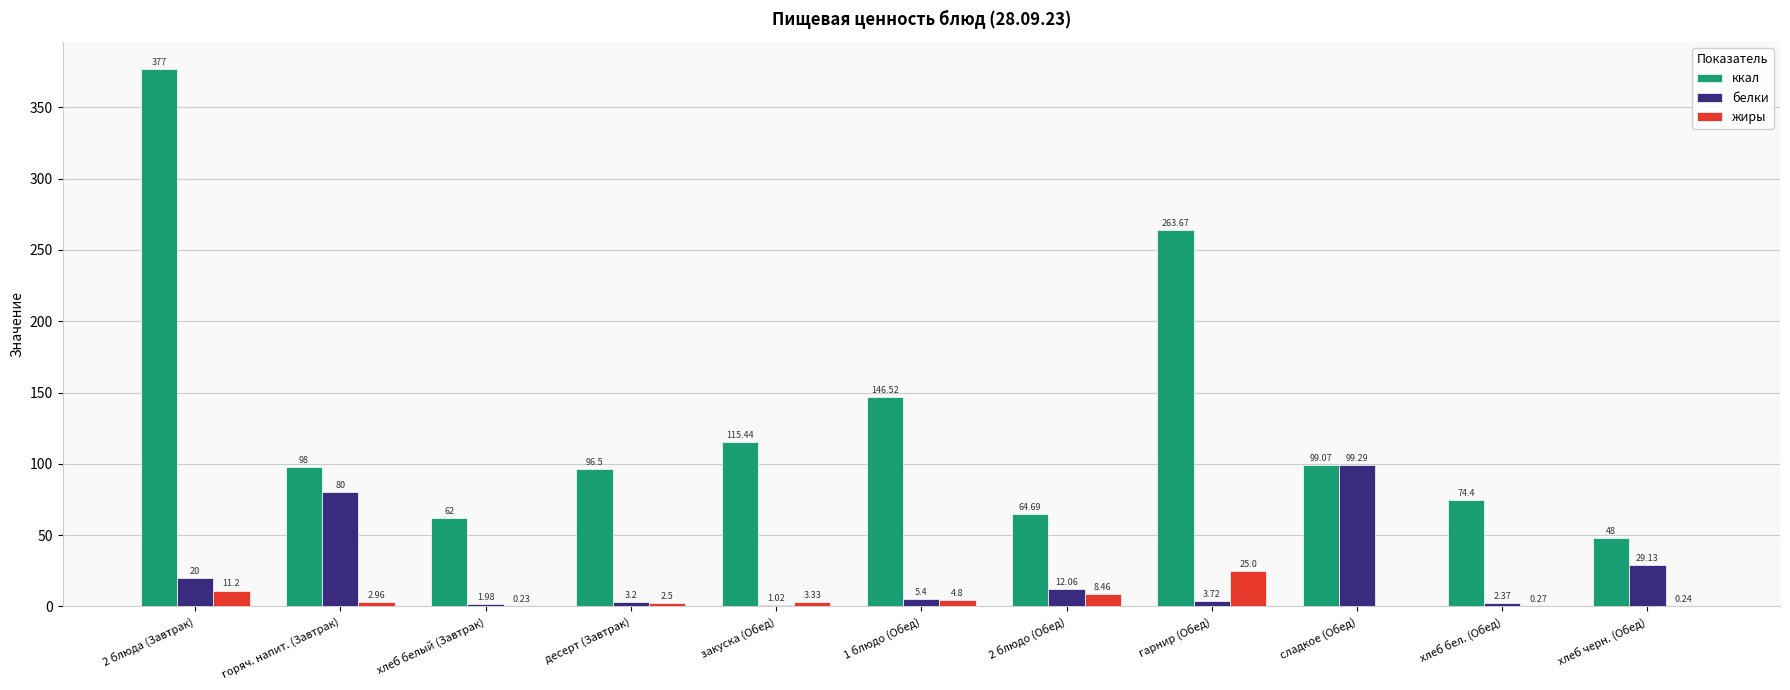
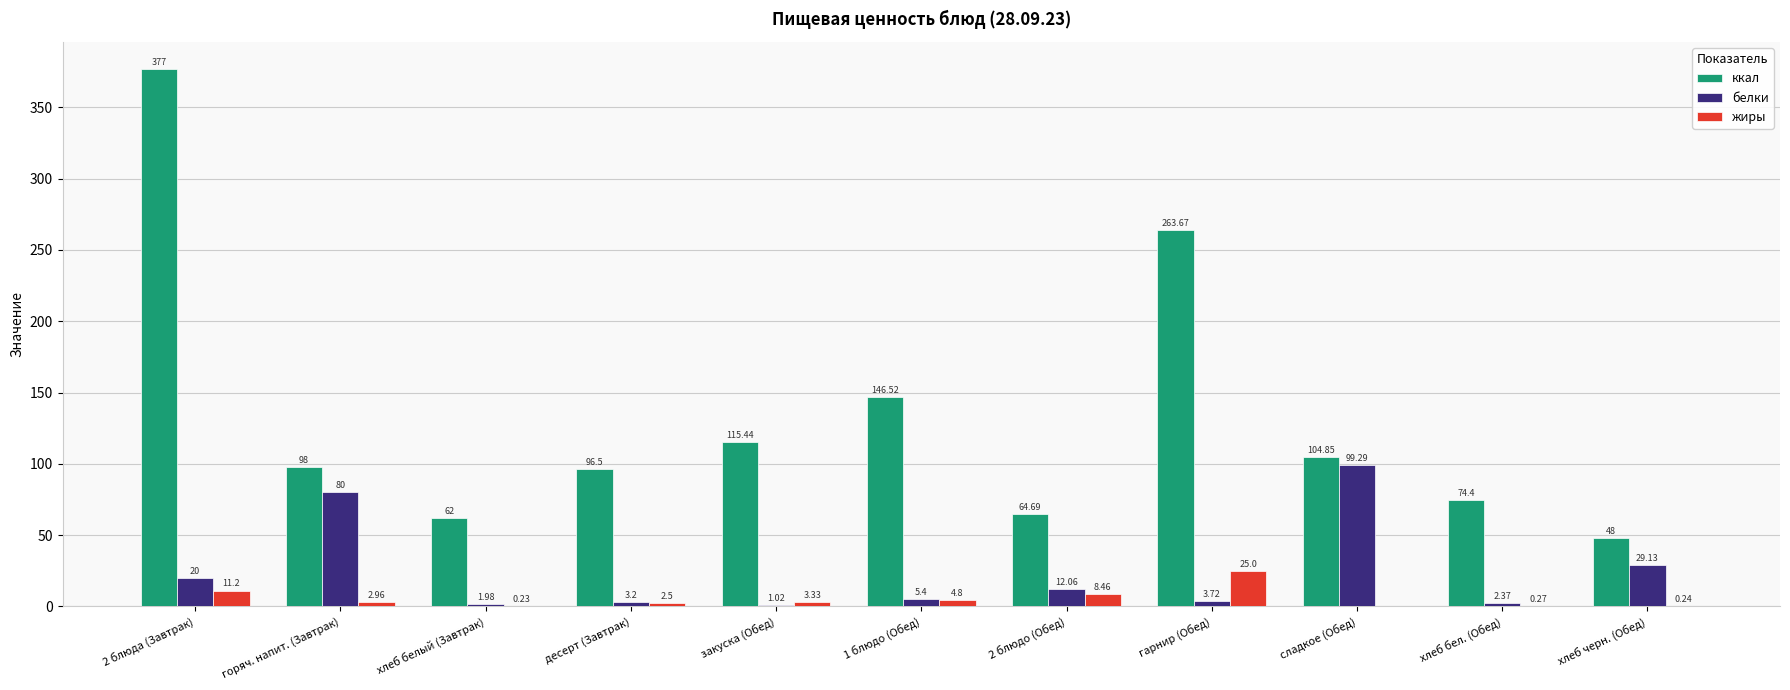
ккал, сладкое (Обед): 99.07 -> 104.85
